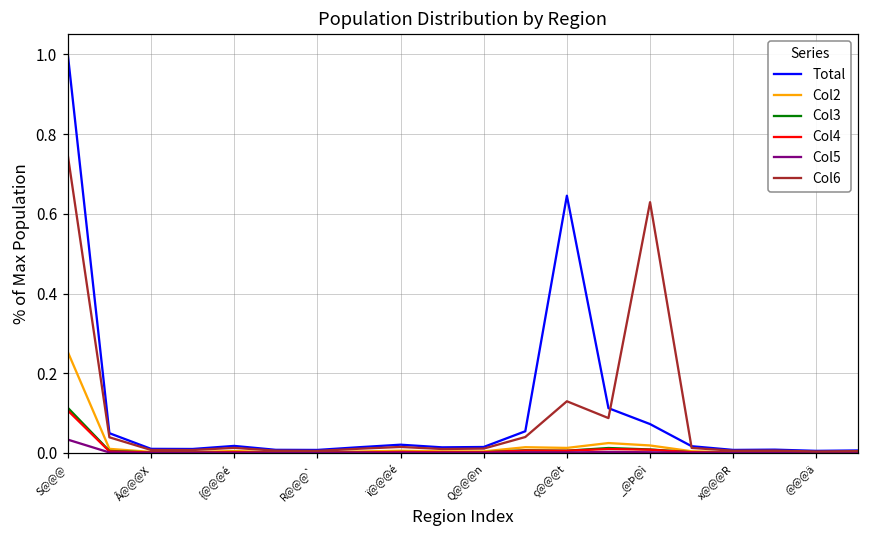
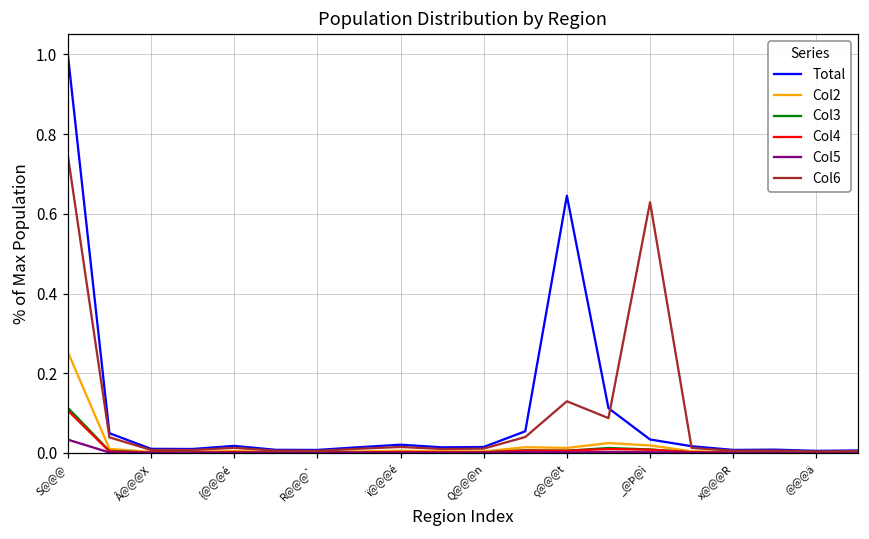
Total, _@Þ@ì: 0.07 -> 0.03
